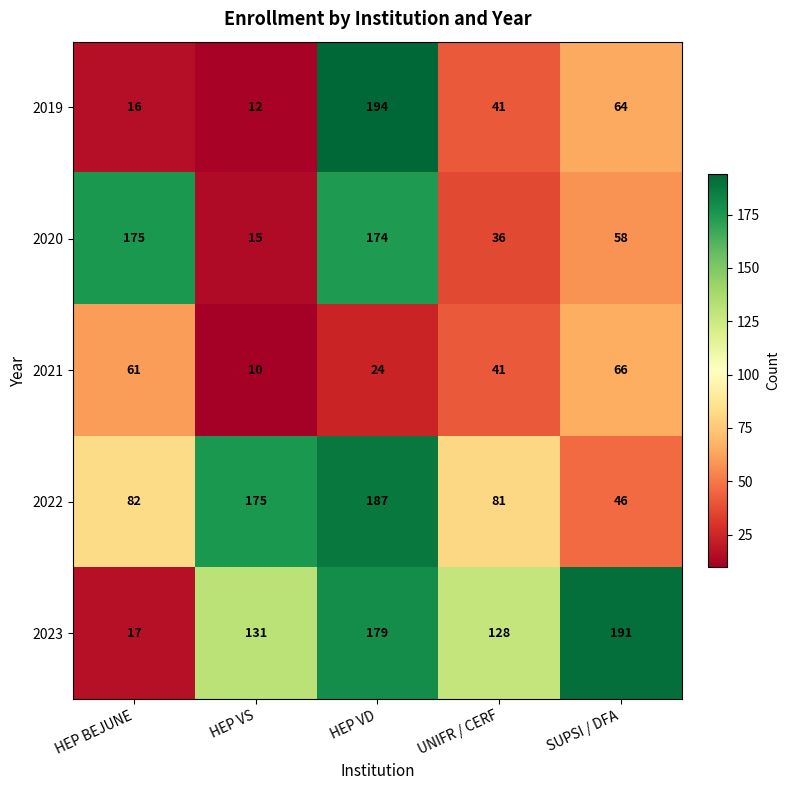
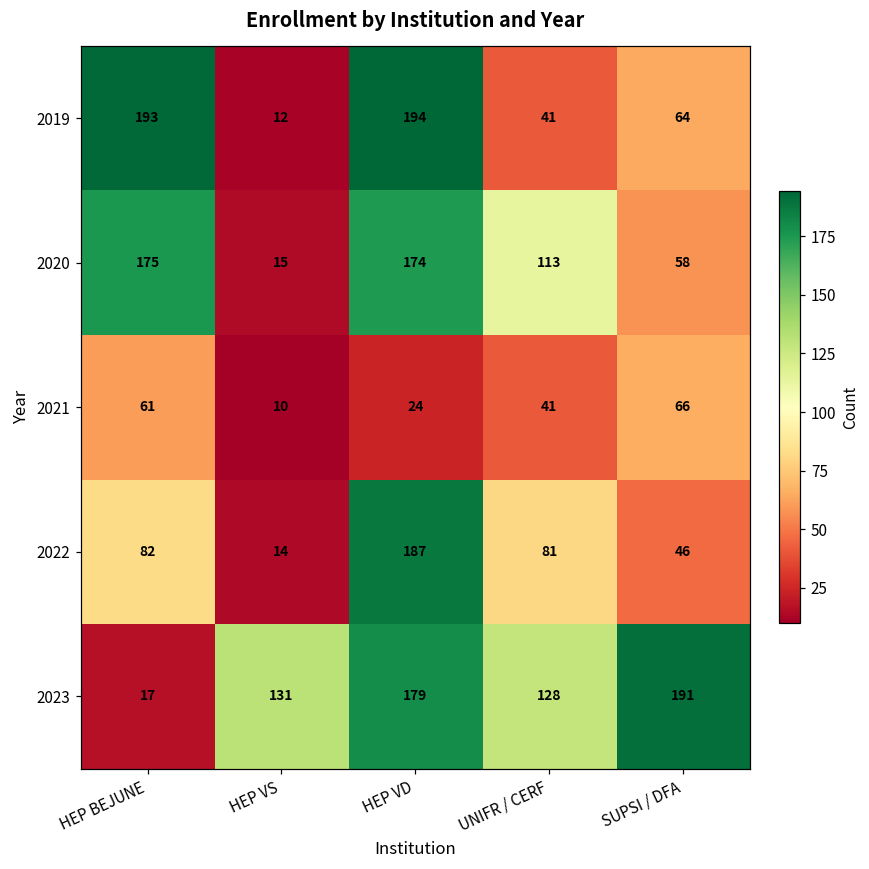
2019, HEP BEJUNE: 16 -> 193
2020, UNIFR / CERF: 36 -> 113
2022, HEP VS: 175 -> 14
